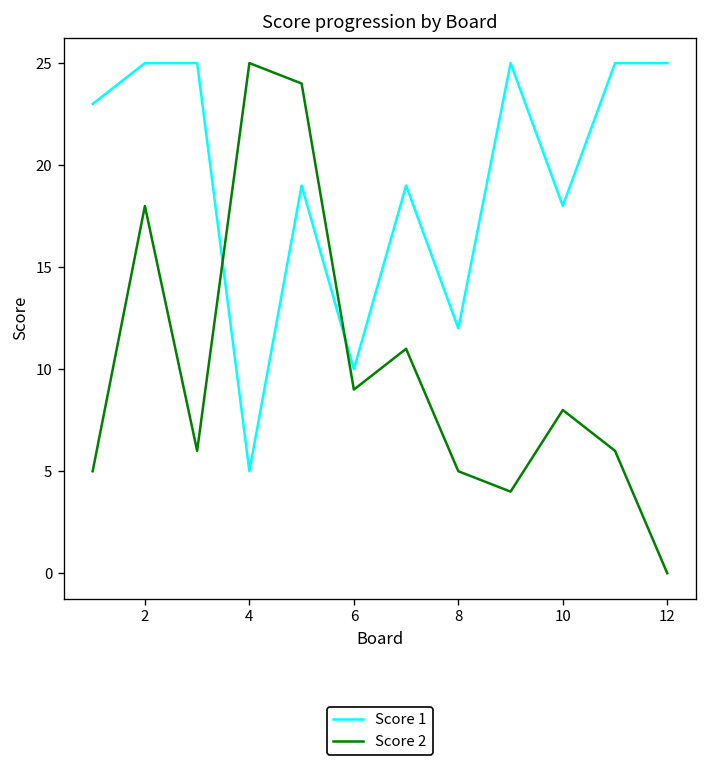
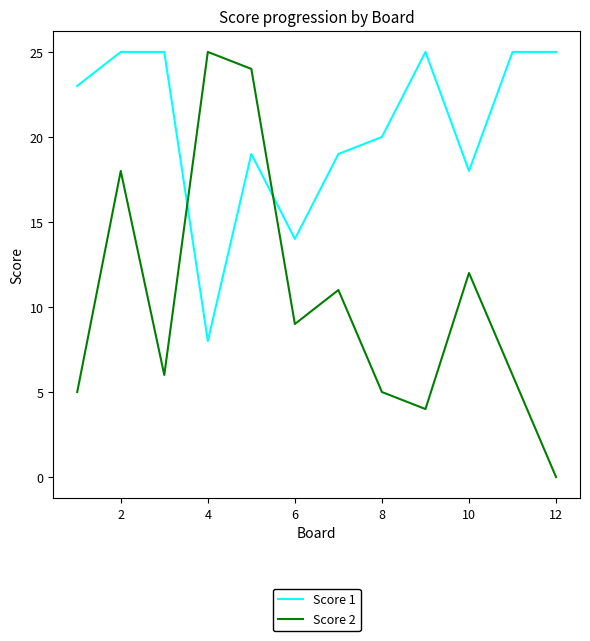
Score 1, 4: 5 -> 8
Score 1, 6: 10 -> 14
Score 1, 8: 12 -> 20
Score 2, 10: 8 -> 12
